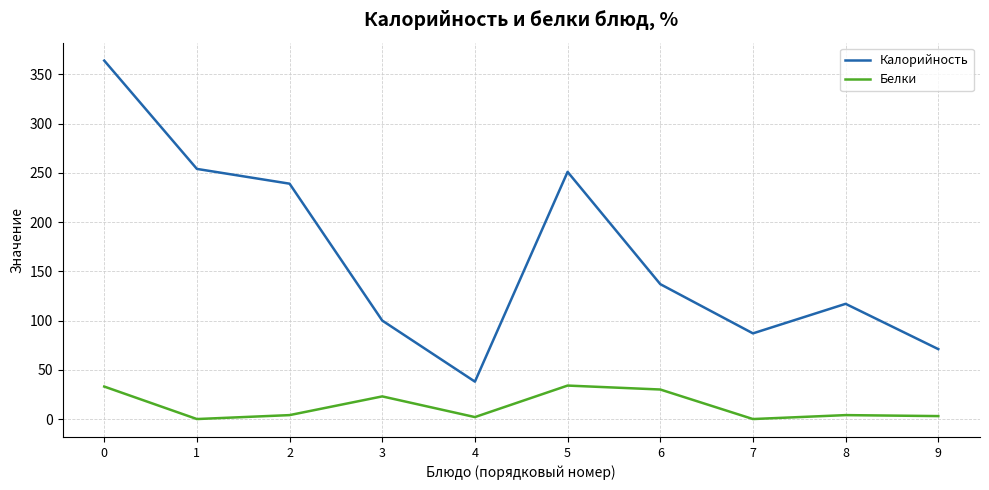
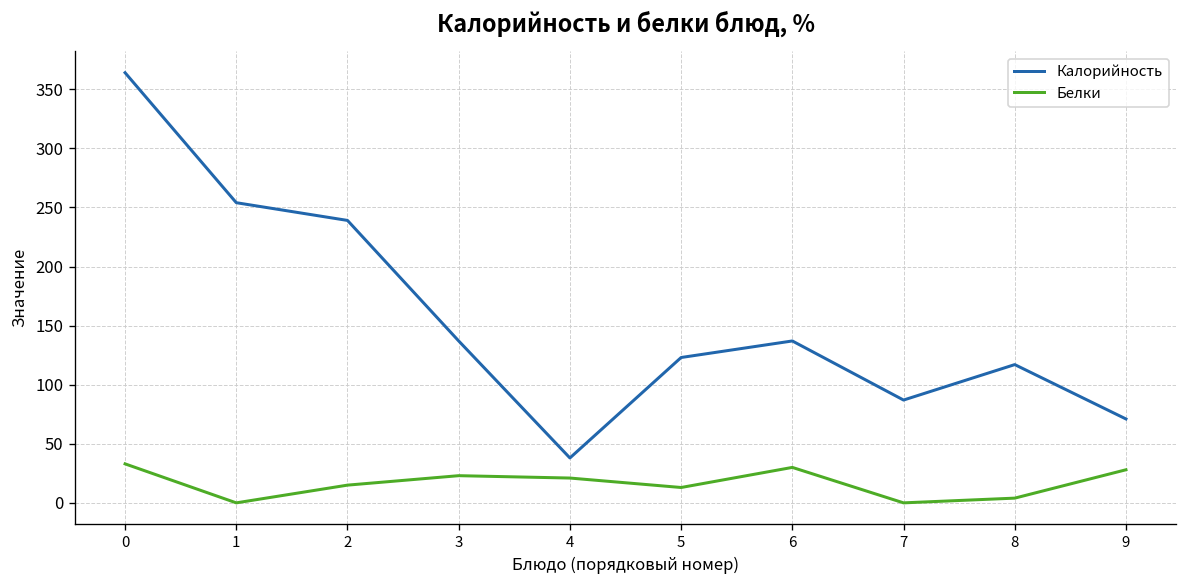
Белки, 2: 0 -> 20
Калорийность, 3: 100 -> 140
Белки, 4: 0 -> 20
Калорийность, 5: 250 -> 120
Белки, 5: 30 -> 10
Белки, 9: 0 -> 30
